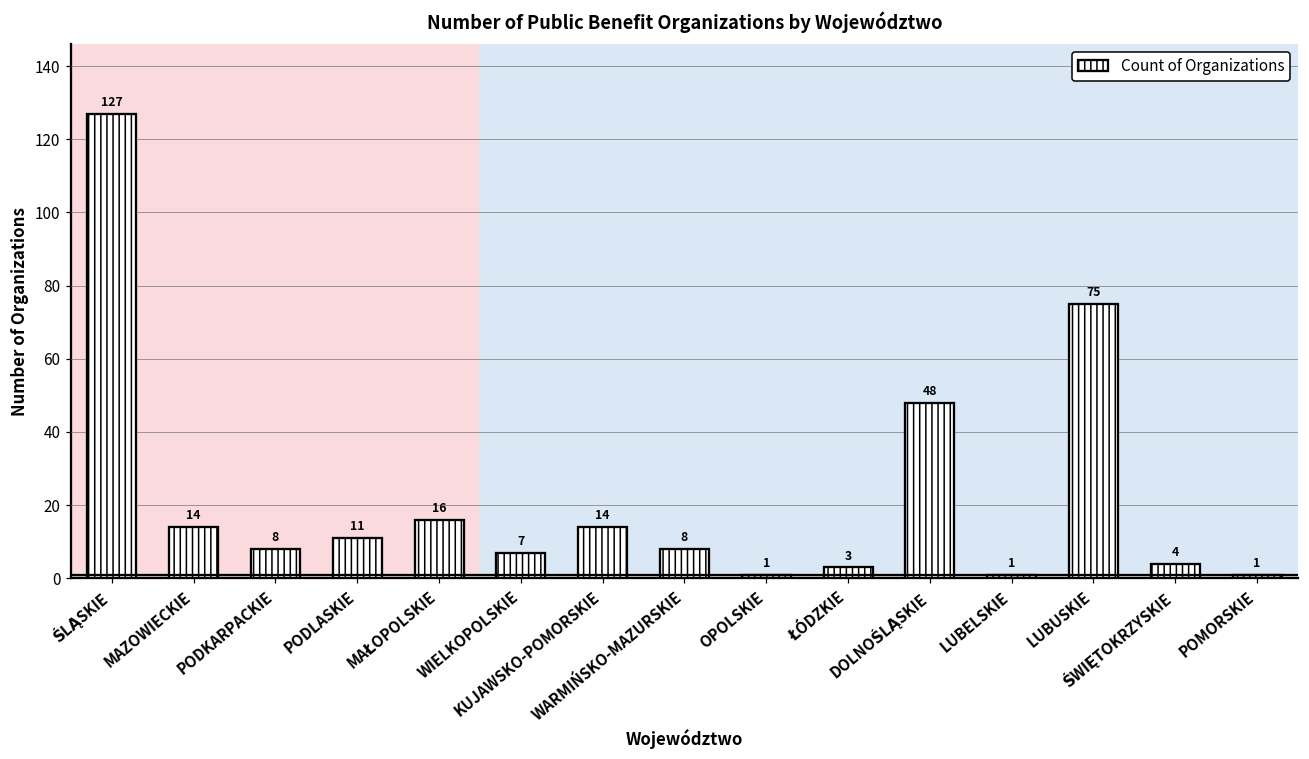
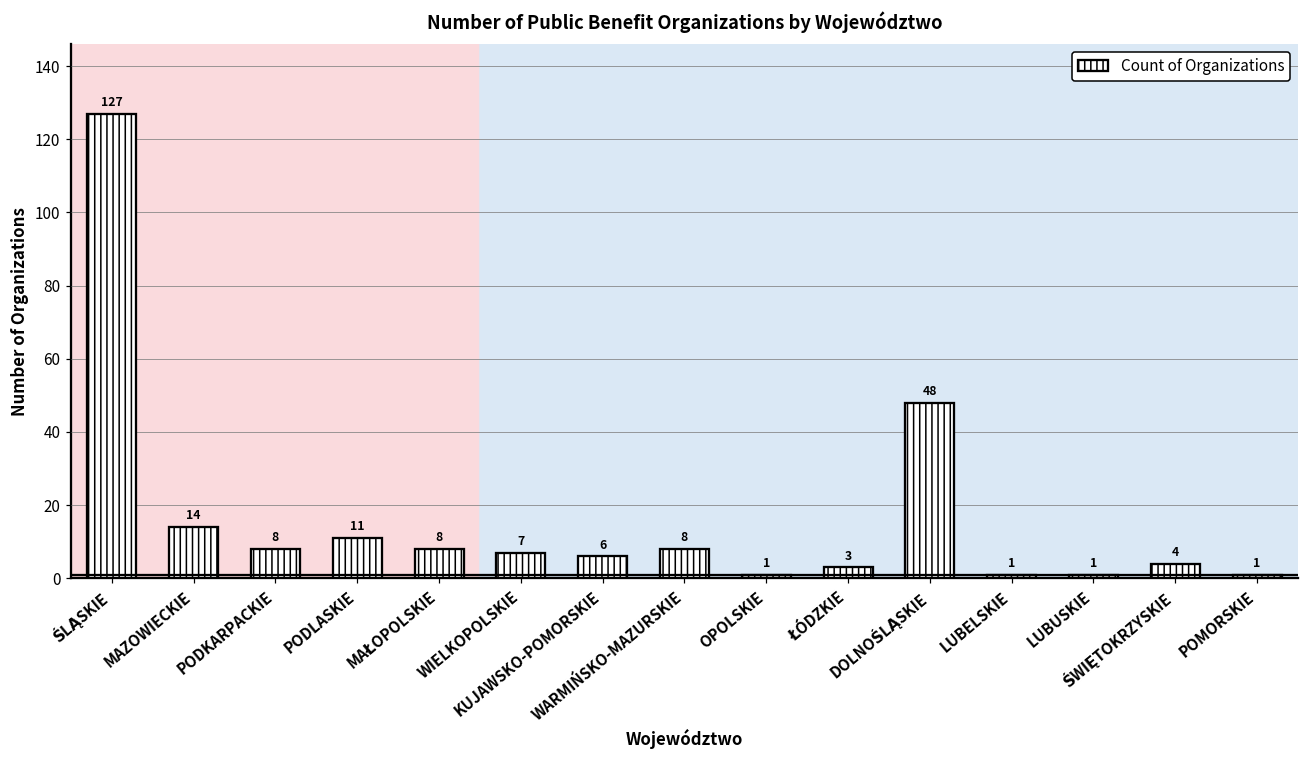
MAŁOPOLSKIE: 16 -> 8
KUJAWSKO-POMORSKIE: 14 -> 6
LUBUSKIE: 75 -> 1
